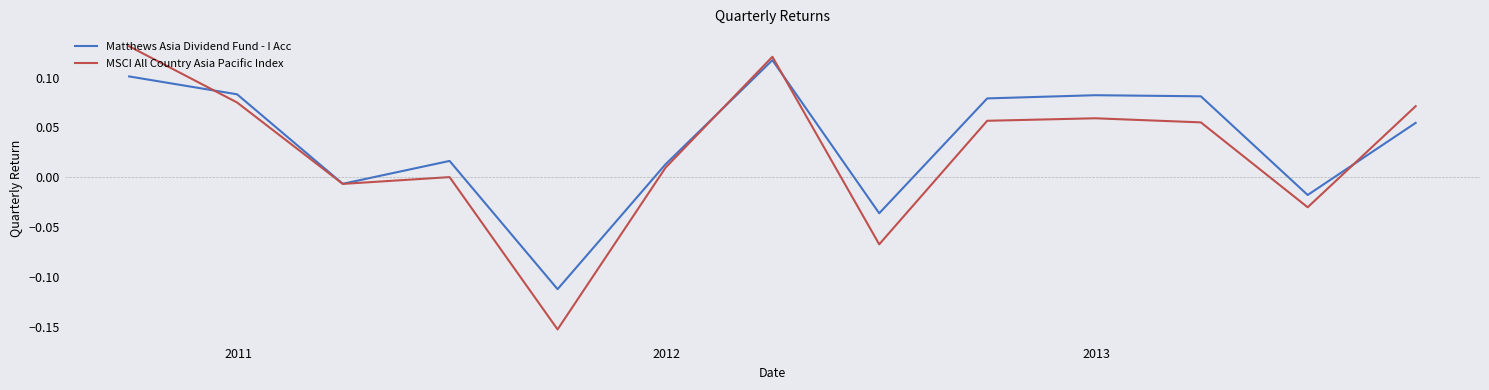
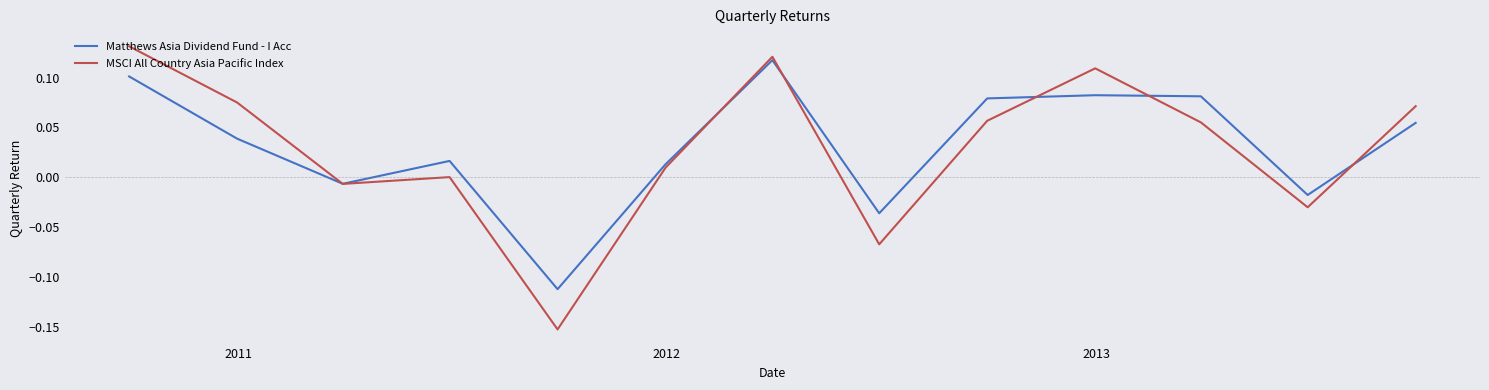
Matthews Asia Dividend Fund - I Acc, 2011: 0.08 -> 0.04
MSCI All Country Asia Pacific Index, 2013: 0.06 -> 0.11
